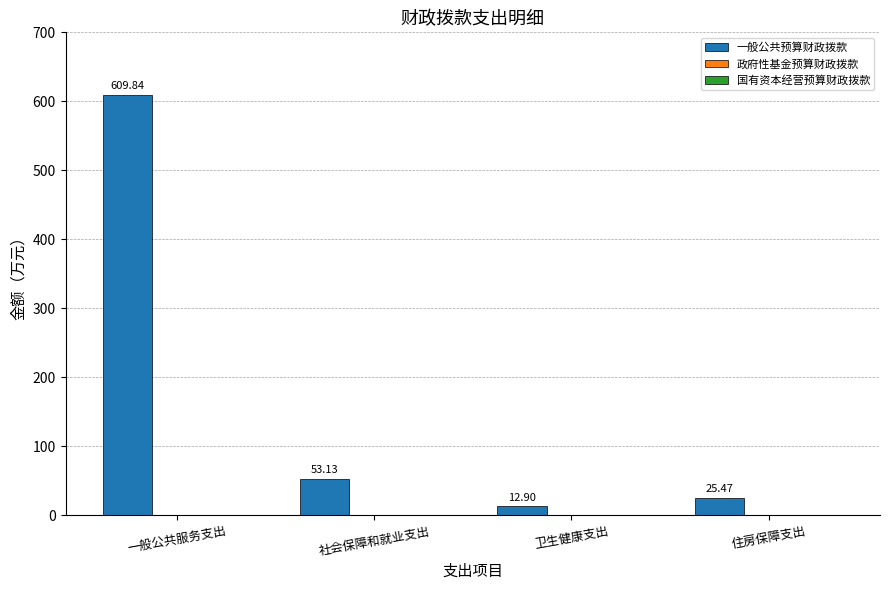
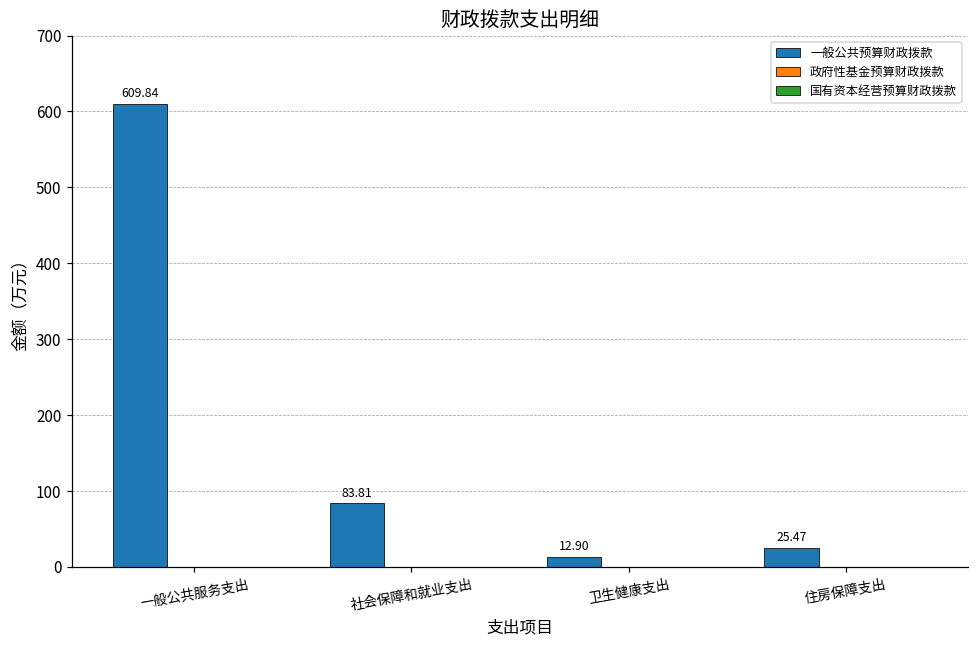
一般公共预算财政拨款, 社会保障和就业支出: 53.13 -> 83.81
